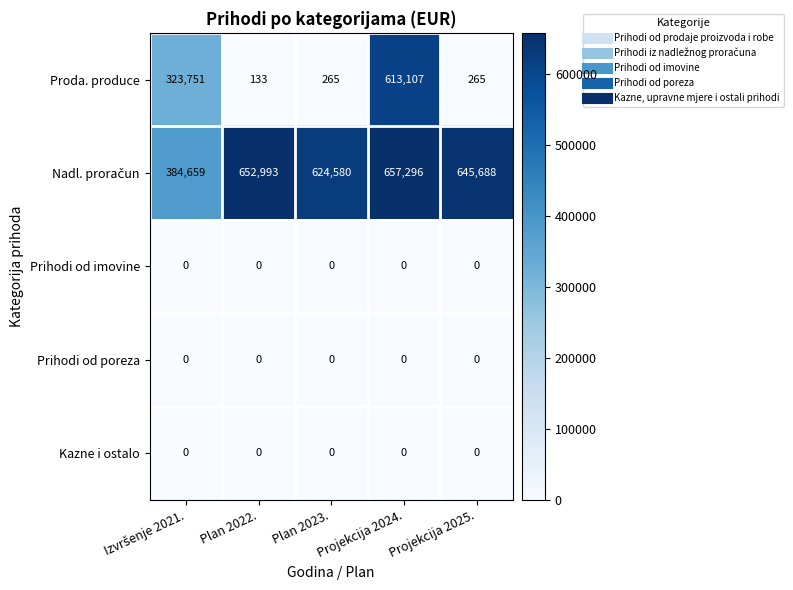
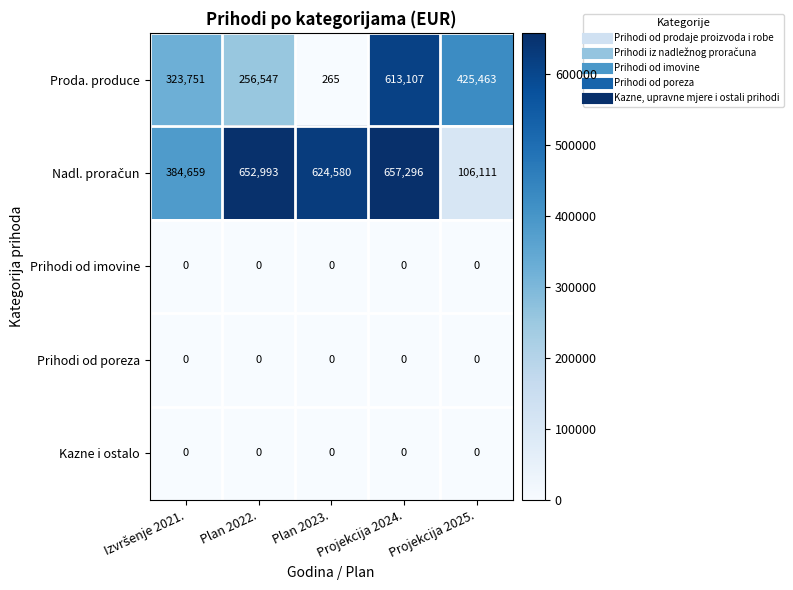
Proda. produce, Plan 2022.: 133 -> 256,547
Proda. produce, Projekcija 2025.: 265 -> 425,463
Nadl. proračun, Projekcija 2025.: 645,688 -> 106,111
